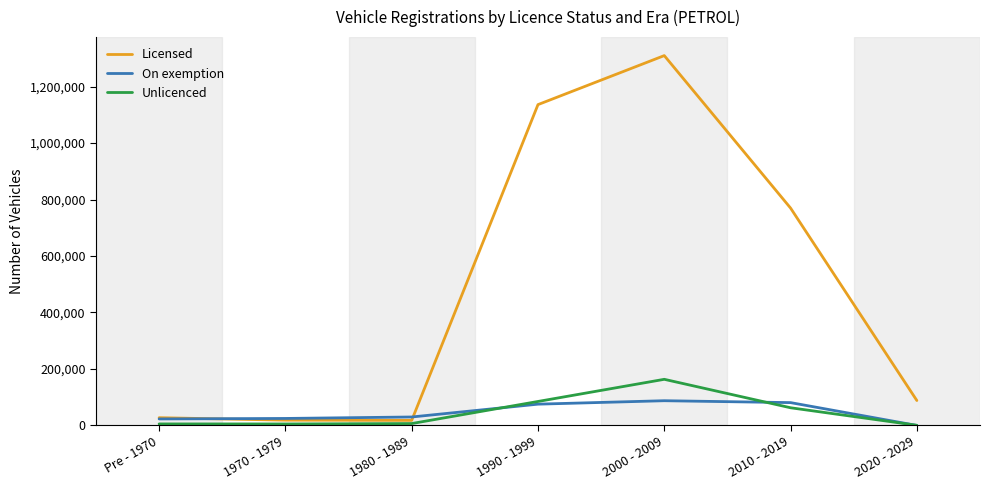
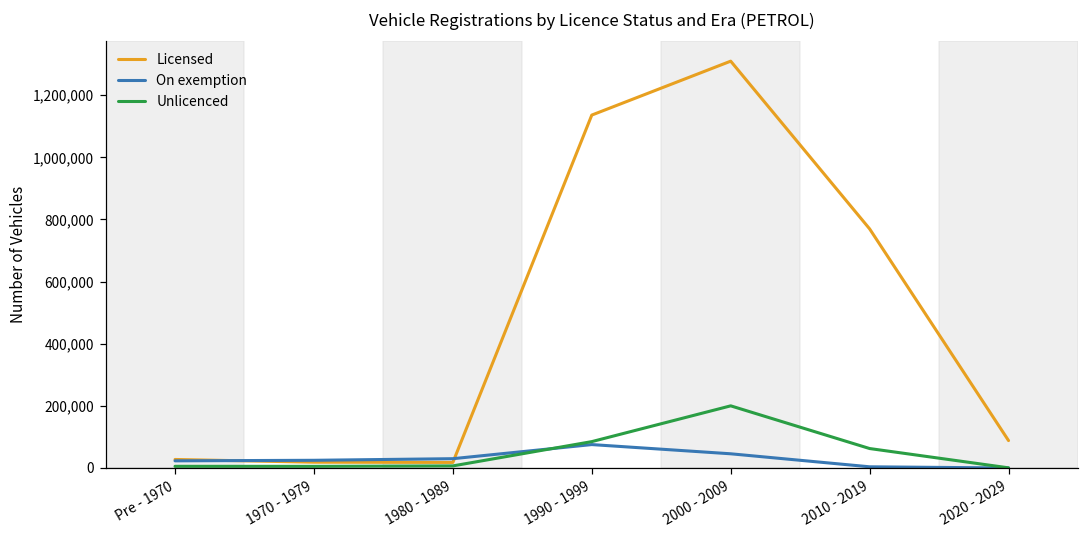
On exemption, 2000 - 2009: 90,000 -> 50,000
Unlicenced, 2000 - 2009: 160,000 -> 200,000
On exemption, 2010 - 2019: 80,000 -> 0
